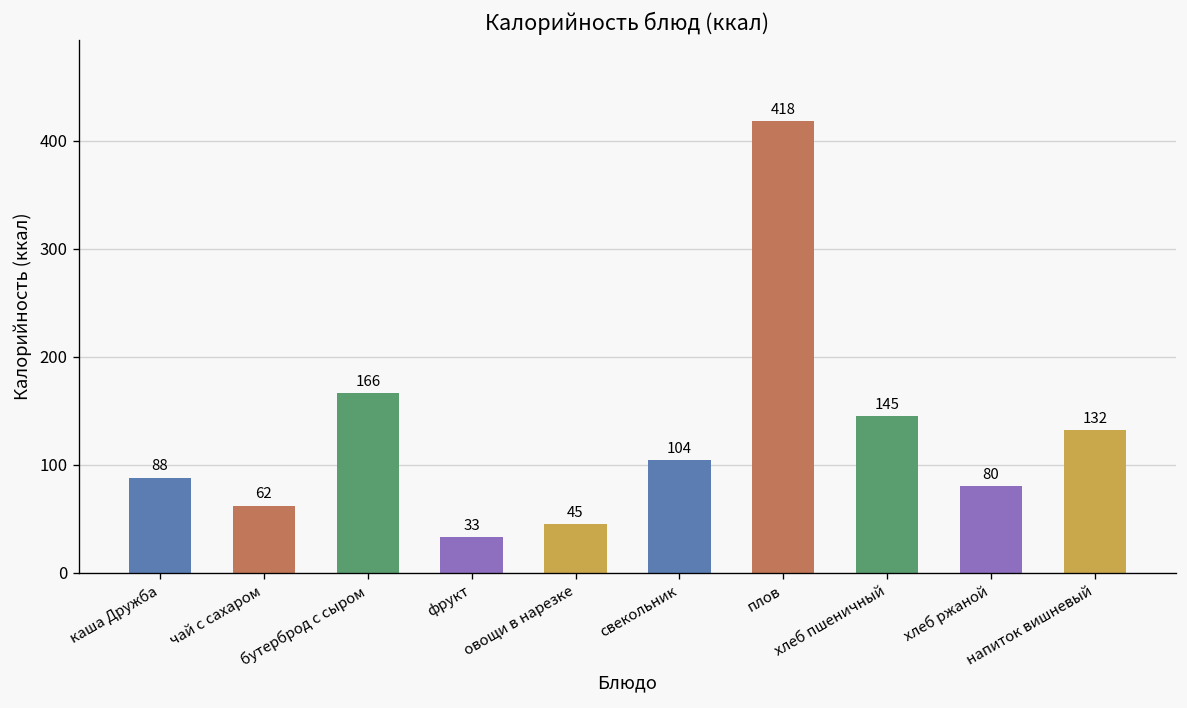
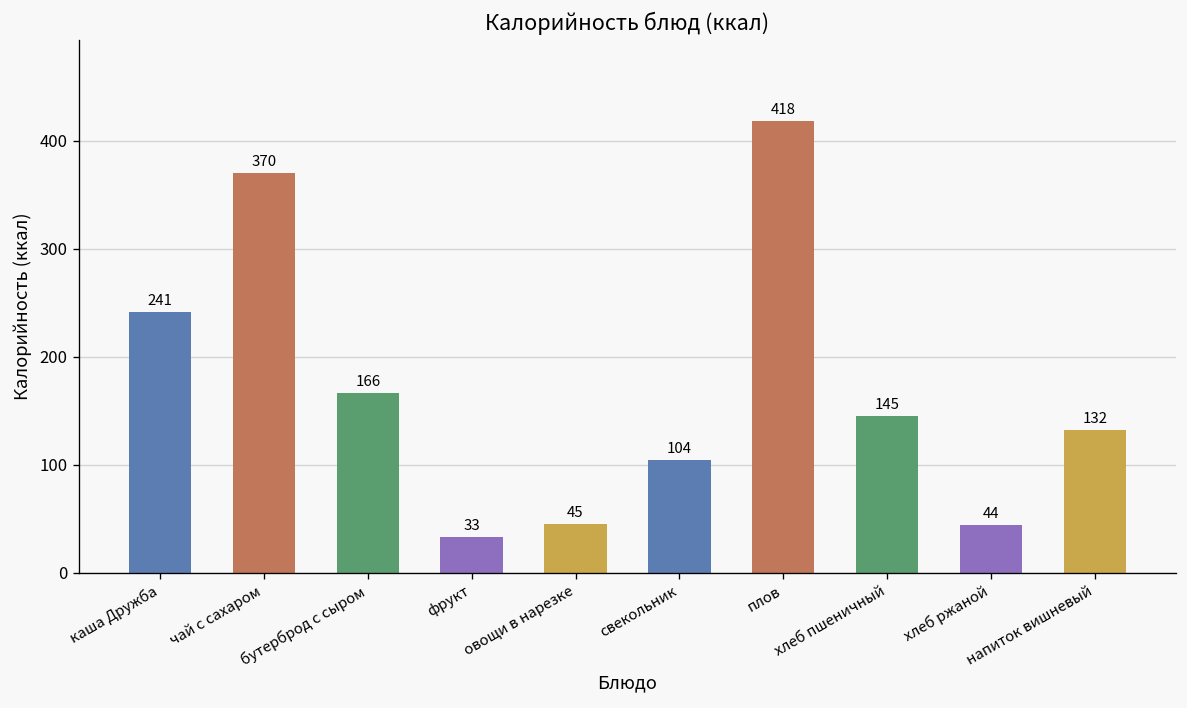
каша Дружба: 88 -> 241
чай с сахаром: 62 -> 370
хлеб ржаной: 80 -> 44
